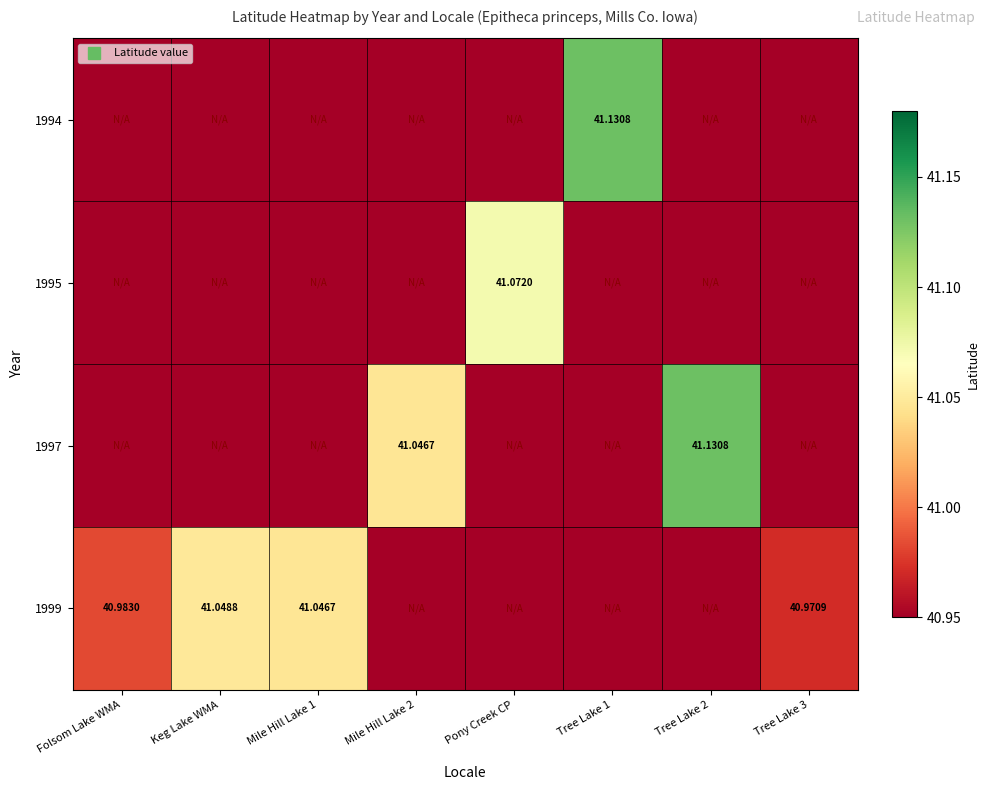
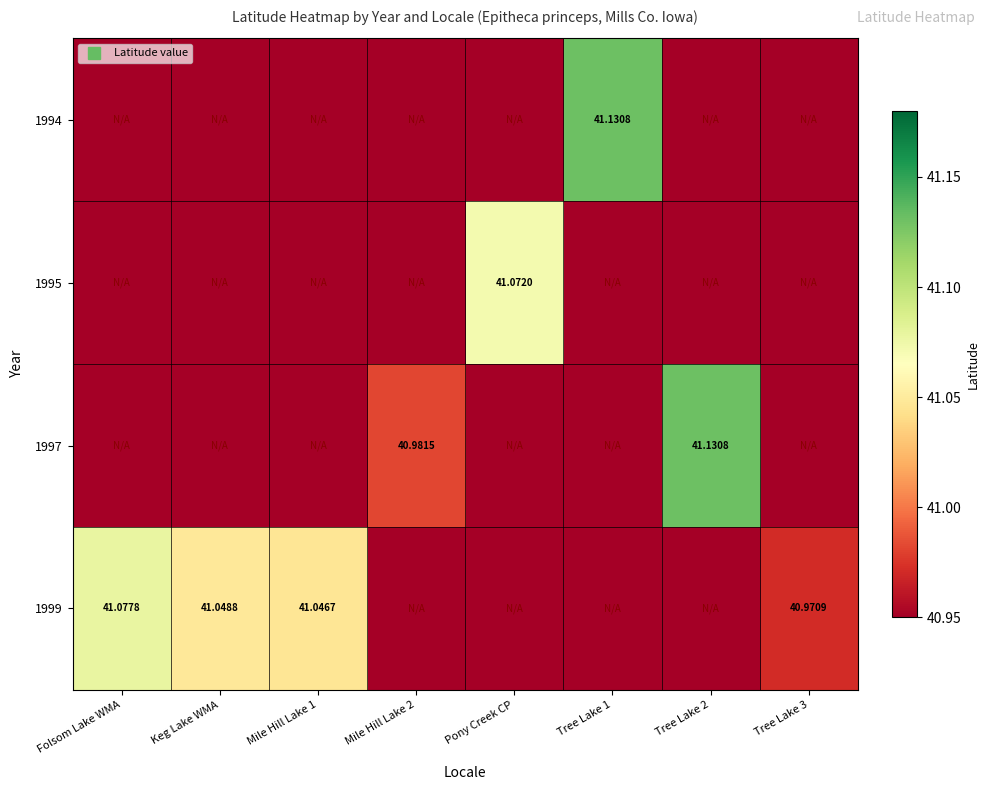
1997, Mile Hill Lake 2: 41.0467 -> 40.9815
1999, Folsom Lake WMA: 40.9830 -> 41.0778
